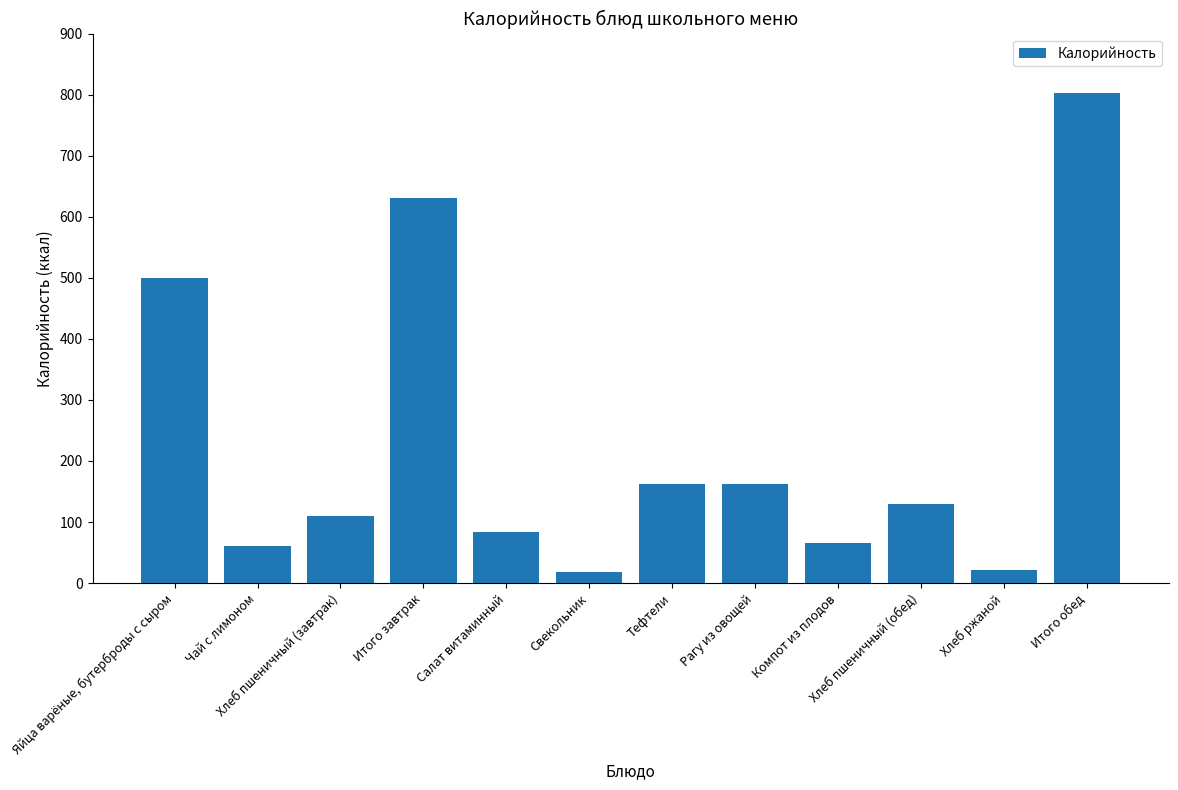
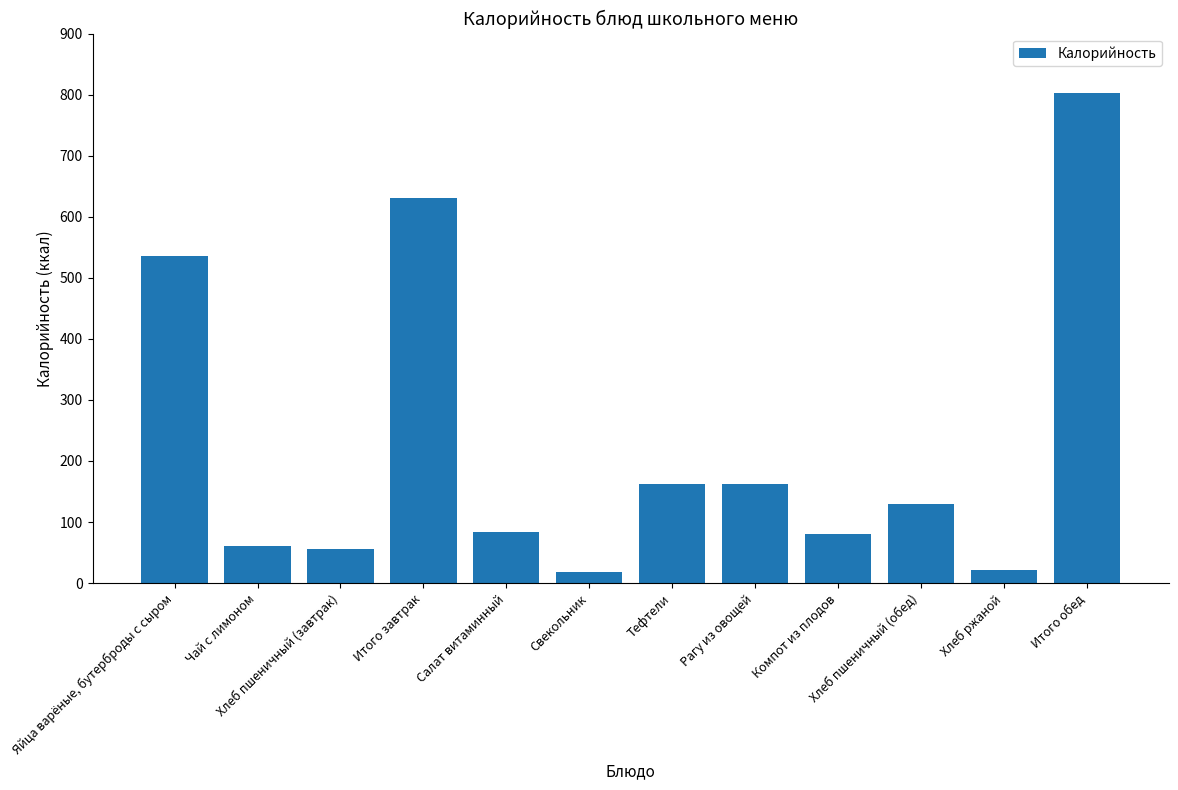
Яйца варёные, бутерброды с сыром: 500 -> 540
Хлеб пшеничный (завтрак): 110 -> 60
Компот из плодов: 70 -> 80
